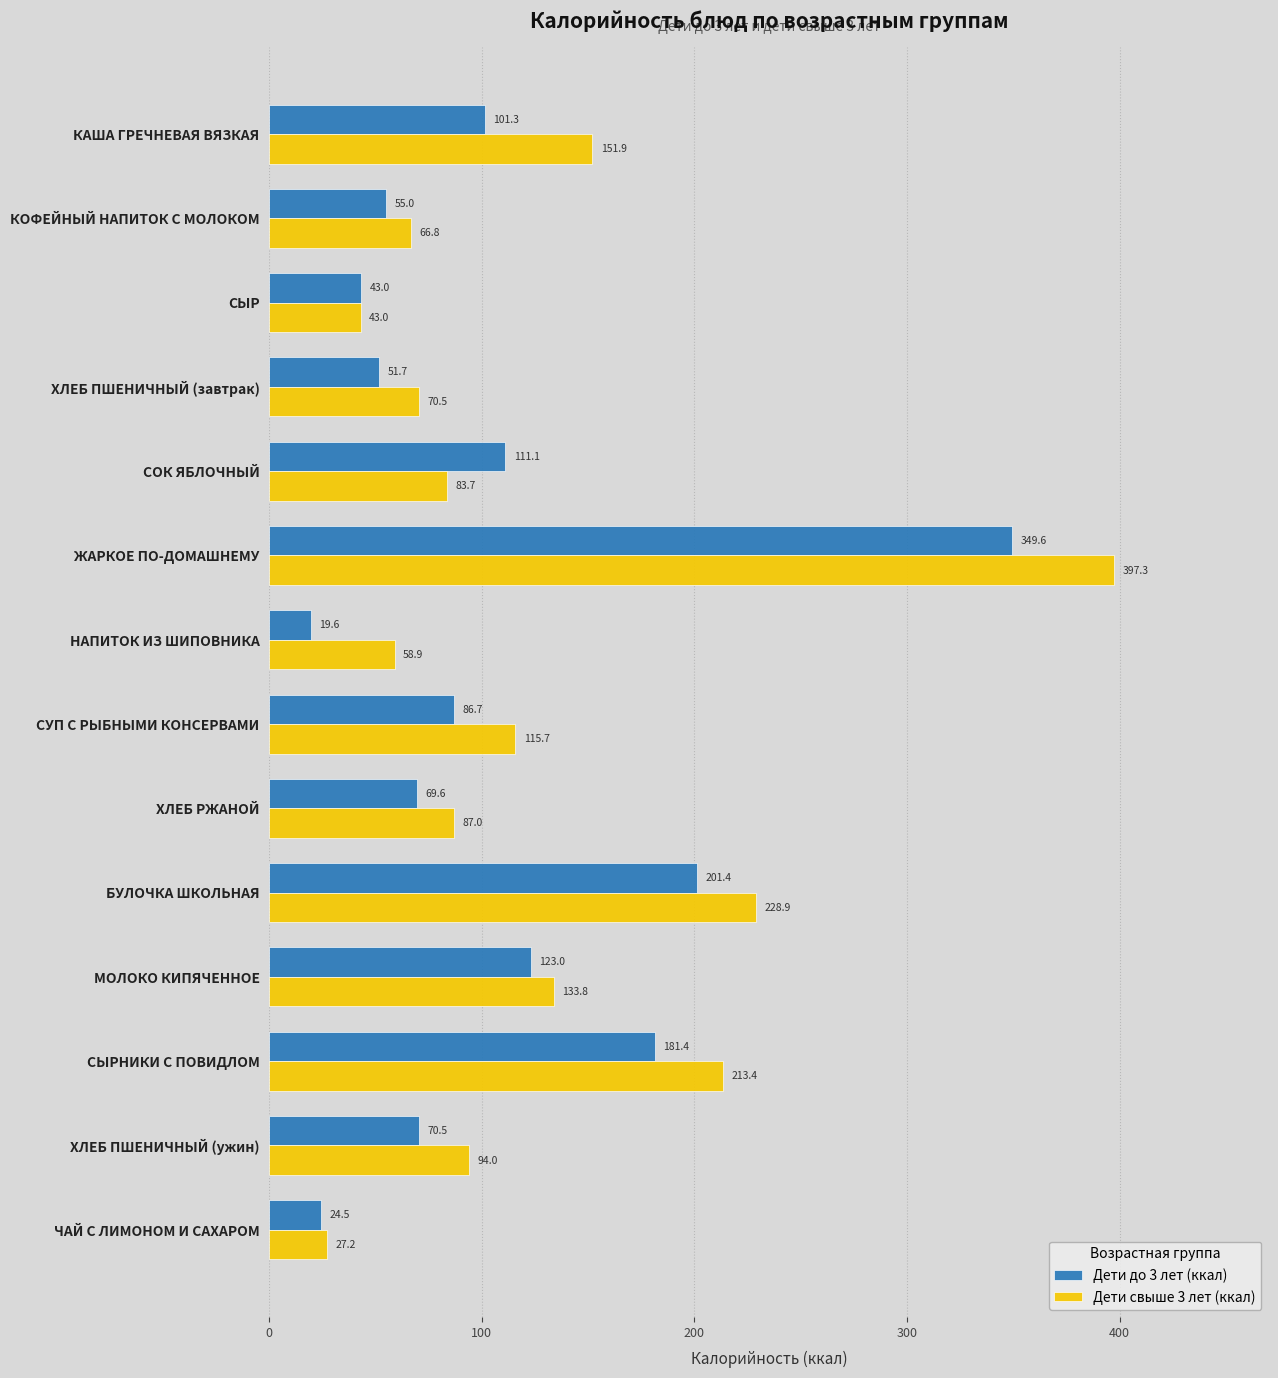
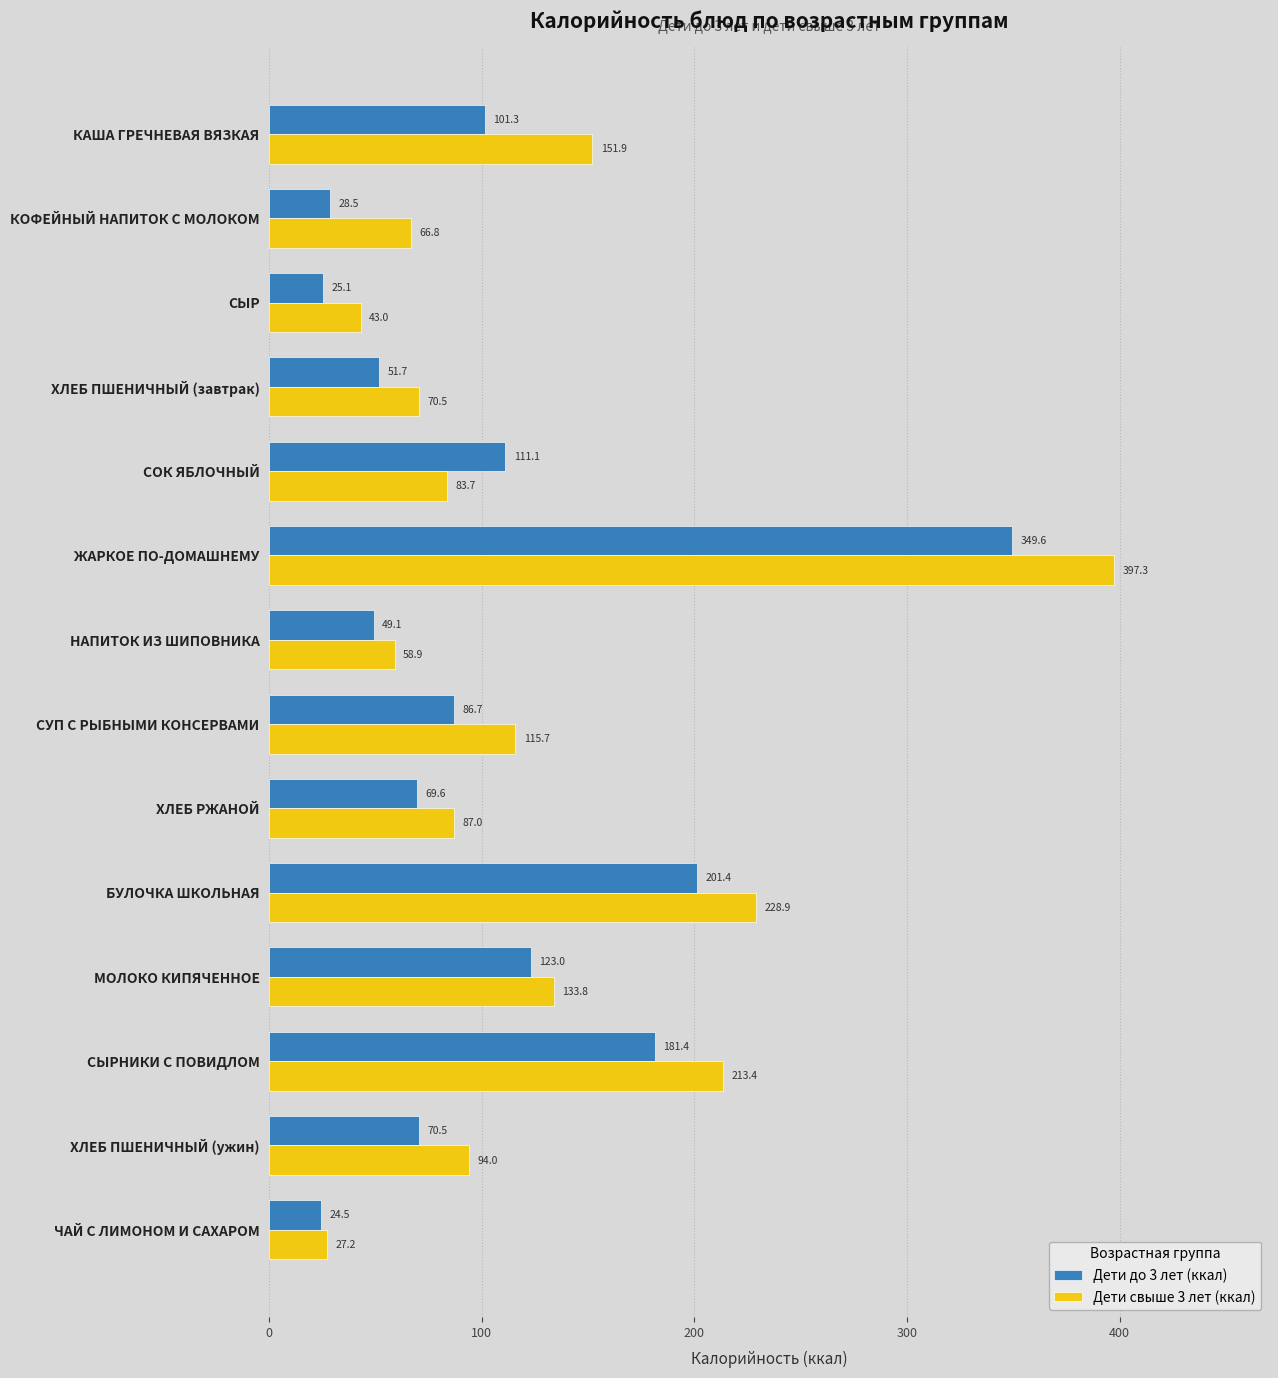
Дети до 3 лет (ккал), КОФЕЙНЫЙ НАПИТОК С МОЛОКОМ: 55.0 -> 28.5
Дети до 3 лет (ккал), СЫР: 43.0 -> 25.1
Дети до 3 лет (ккал), НАПИТОК ИЗ ШИПОВНИКА: 19.6 -> 49.1
